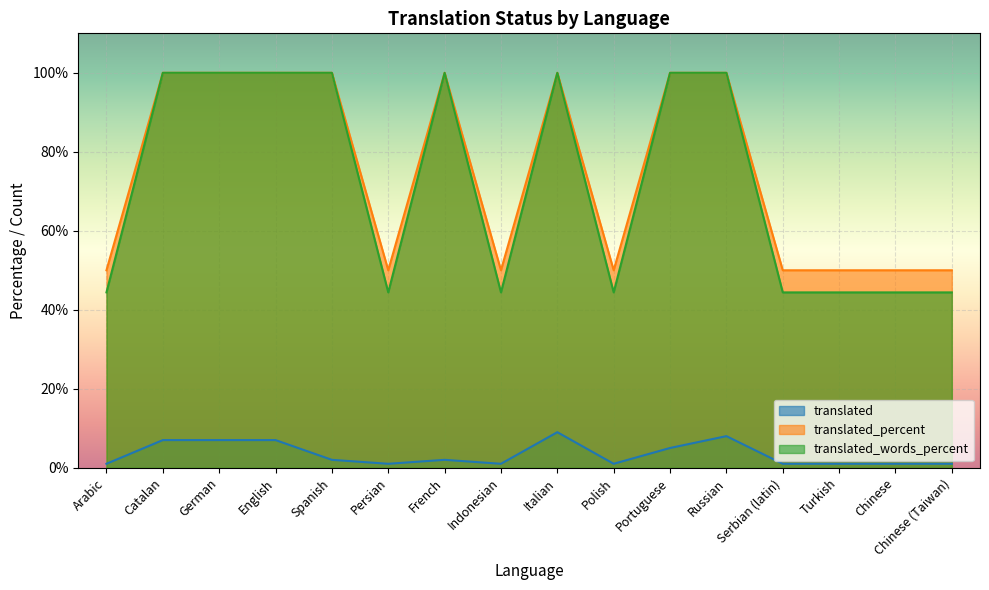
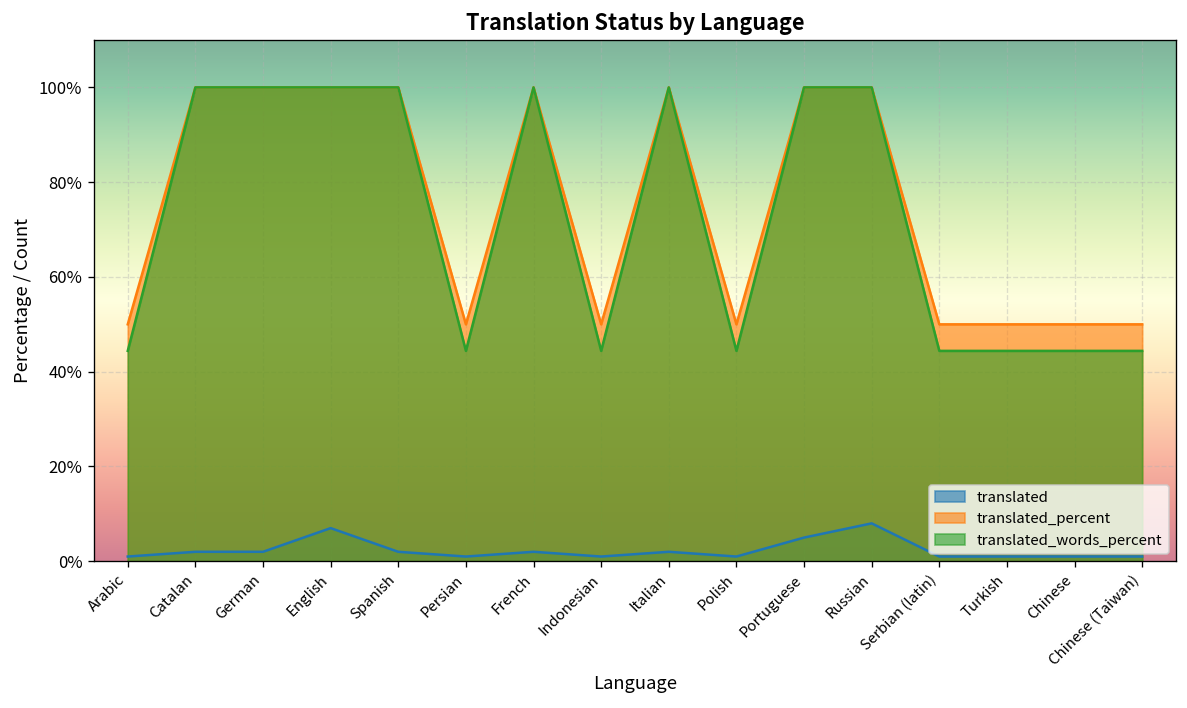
translated, Catalan: 7% -> 2%
translated, German: 7% -> 2%
translated, Italian: 9% -> 2%
